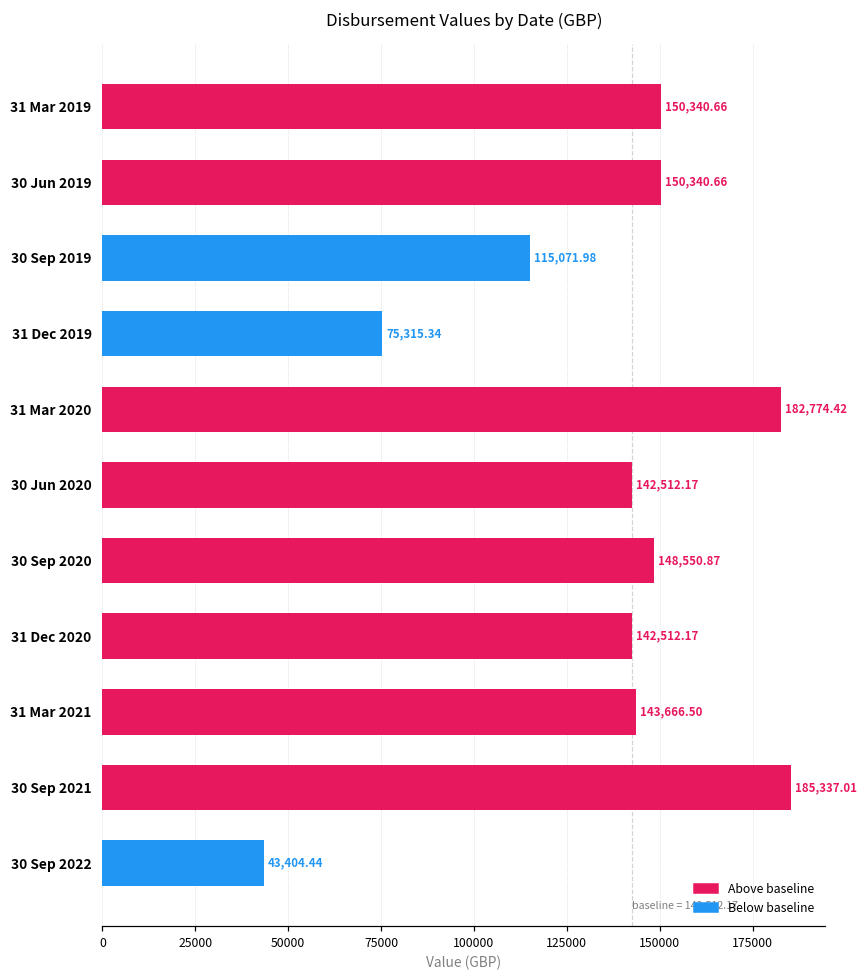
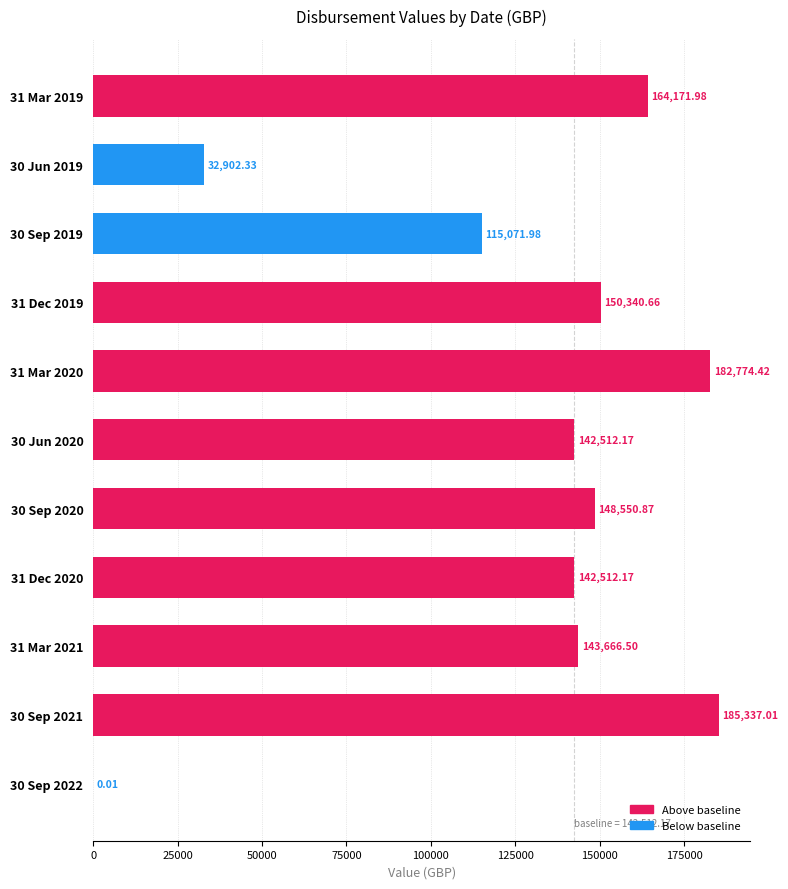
31 Mar 2019: 150,340.66 -> 164,171.98
30 Jun 2019: 150,340.66 -> 32,902.33
31 Dec 2019: 75,315.34 -> 150,340.66
30 Sep 2022: 43,404.44 -> 0.01
